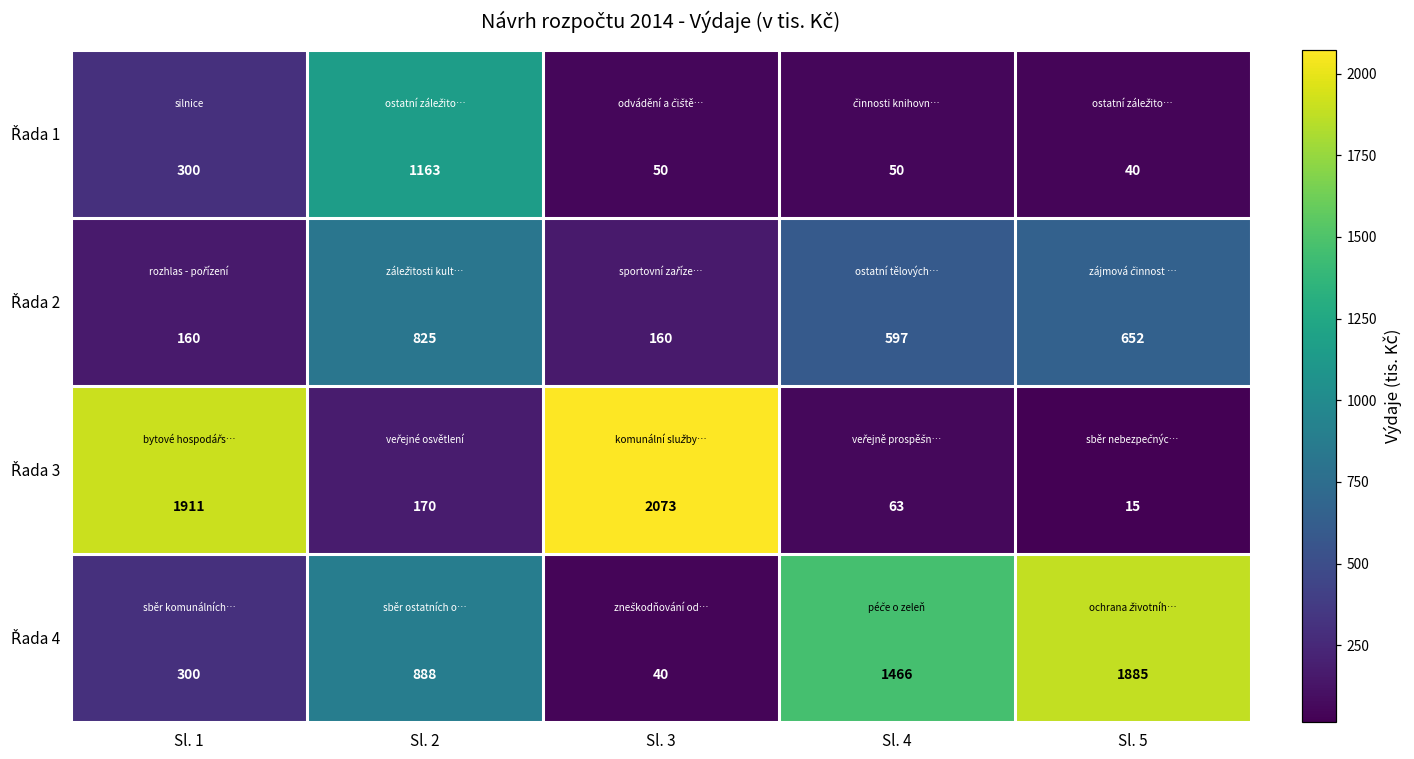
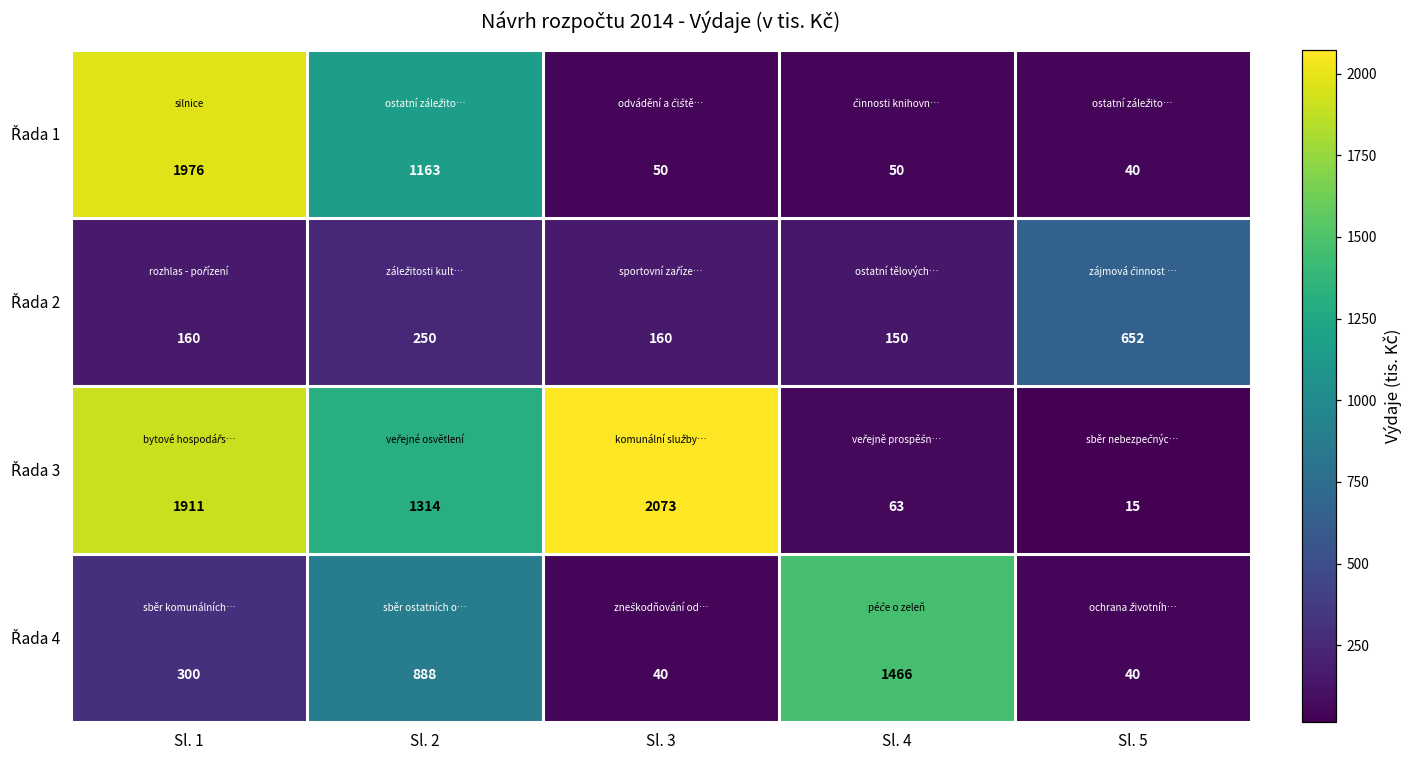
Řada 1, Sl. 1: 300 -> 1976
Řada 2, Sl. 2: 825 -> 250
Řada 2, Sl. 4: 597 -> 150
Řada 3, Sl. 2: 170 -> 1314
Řada 4, Sl. 5: 1885 -> 40
